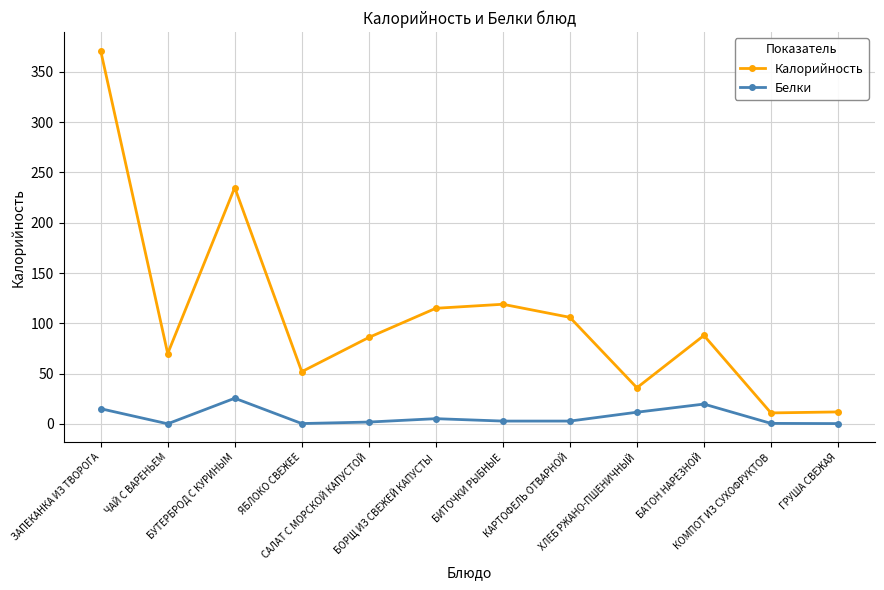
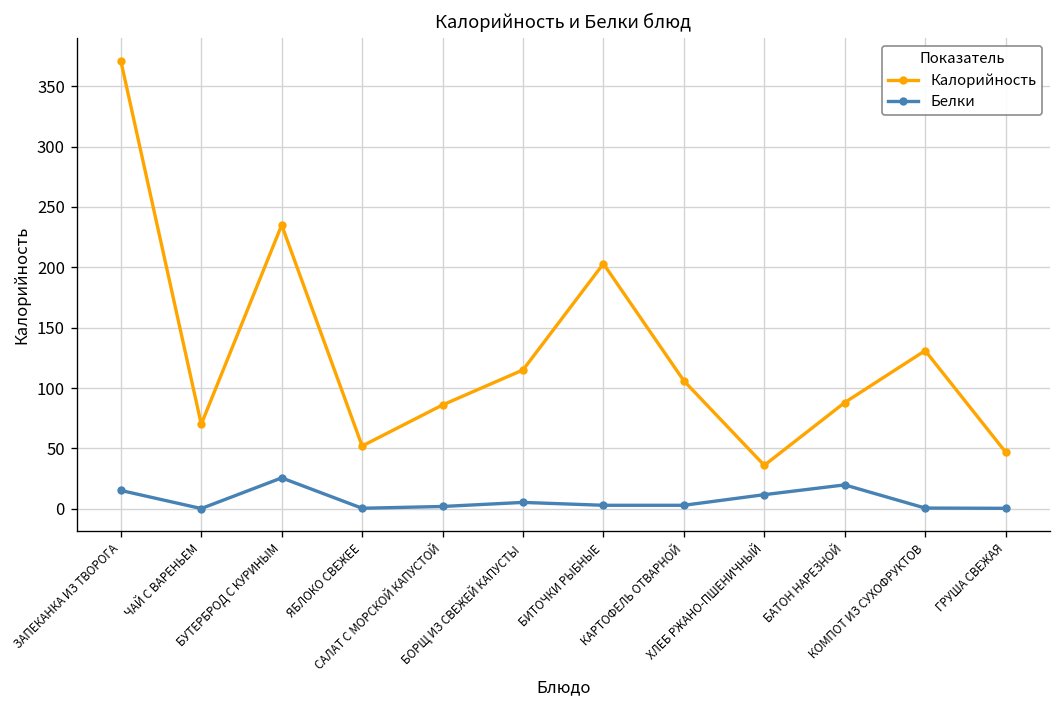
Калорийность, БИТОЧКИ РЫБНЫЕ: 119 -> 203
Калорийность, КОМПОТ ИЗ СУХОФРУКТОВ: 11 -> 131
Калорийность, ГРУША СВЕЖАЯ: 12 -> 47
